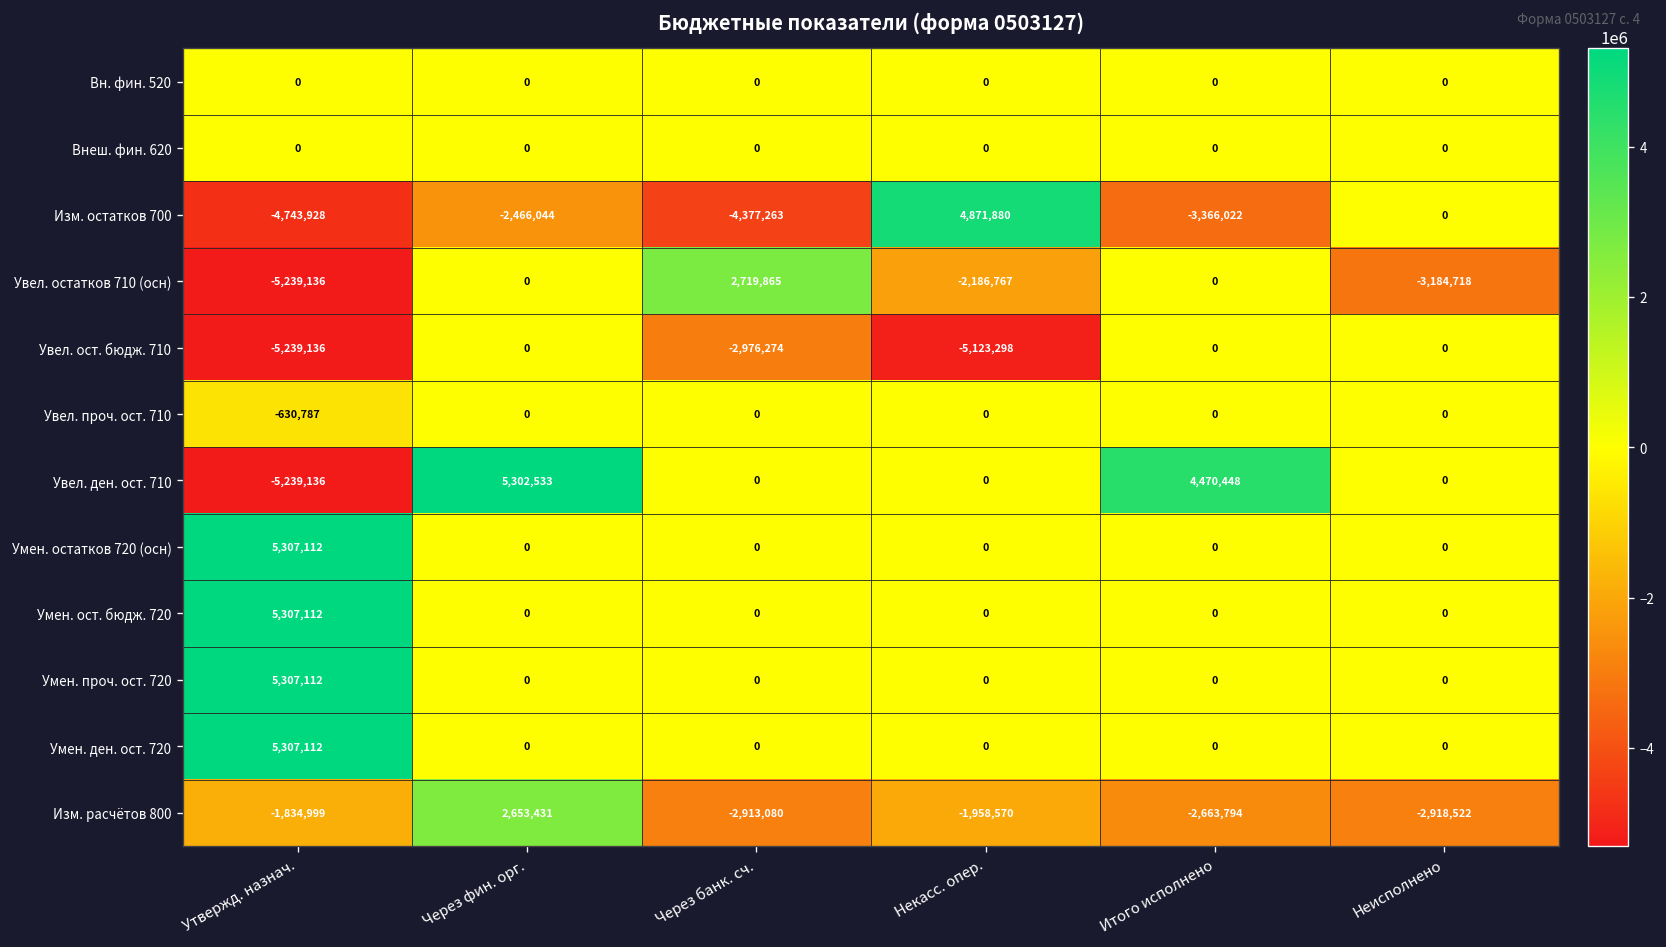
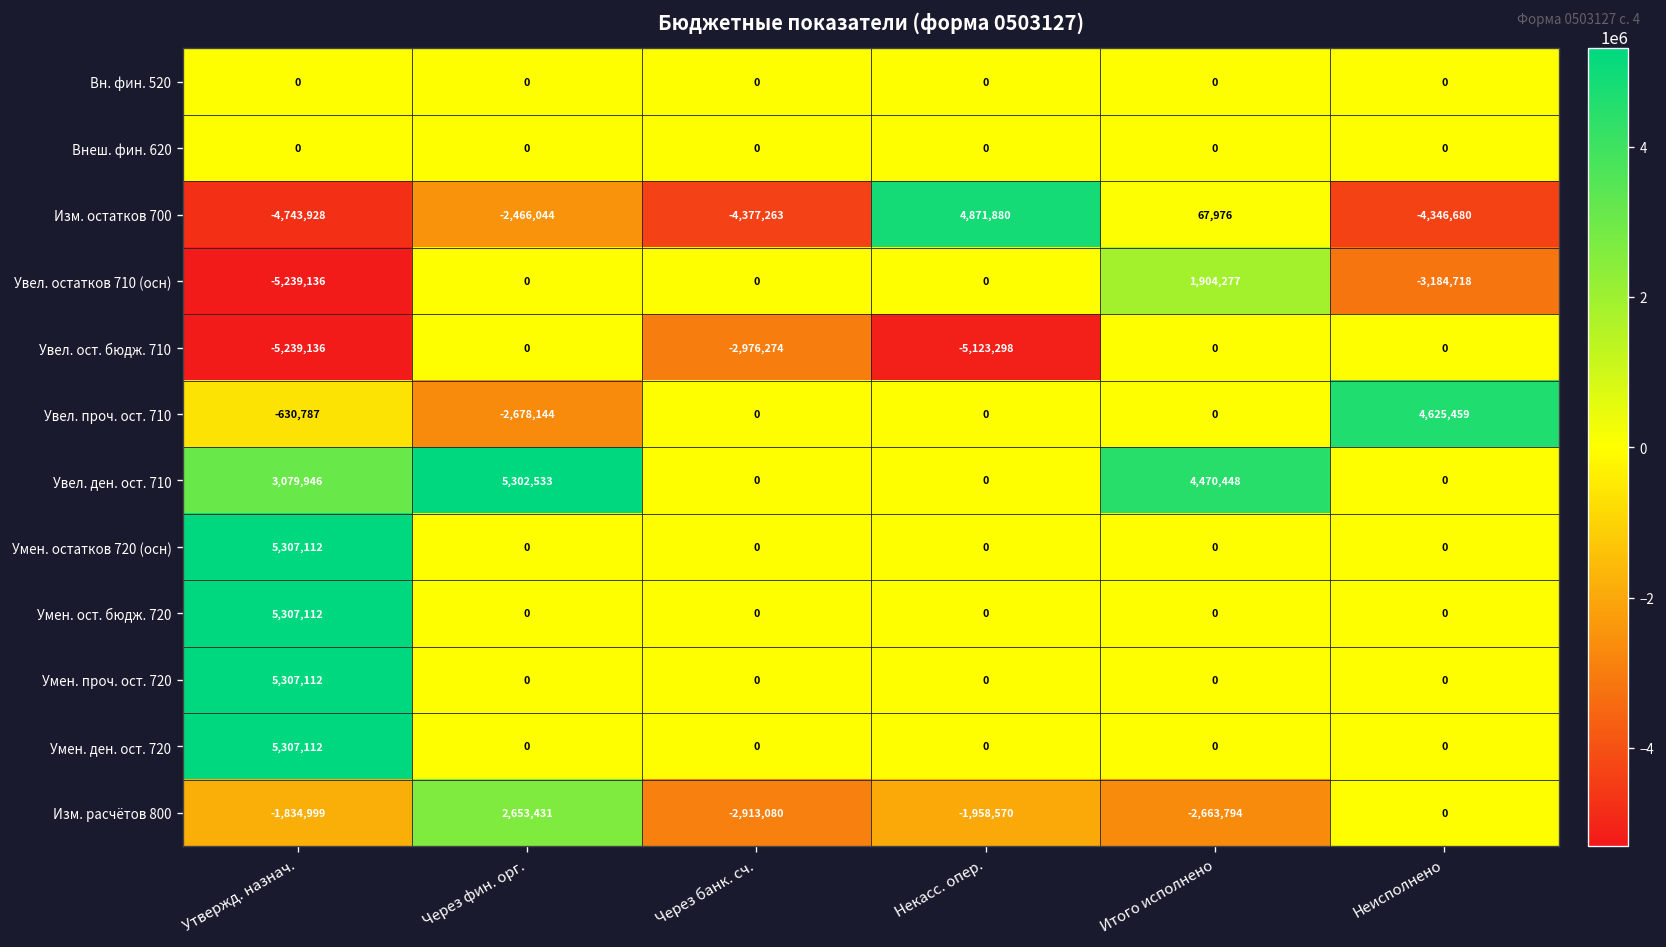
Изм. остатков 700, Итого исполнено: -3,366,022 -> 67,976
Изм. остатков 700, Неисполнено: 0 -> -4,346,680
Увел. остатков 710 (осн), Через банк. сч.: 2,719,865 -> 0
Увел. остатков 710 (осн), Некасс. опер.: -2,186,767 -> 0
Увел. остатков 710 (осн), Итого исполнено: 0 -> 1,904,277
Увел. проч. ост. 710, Через фин. орг.: 0 -> -2,678,144
Увел. проч. ост. 710, Неисполнено: 0 -> 4,625,459
Увел. ден. ост. 710, Утвержд. назнач.: -5,239,136 -> 3,079,946
Изм. расчётов 800, Неисполнено: -2,918,522 -> 0
